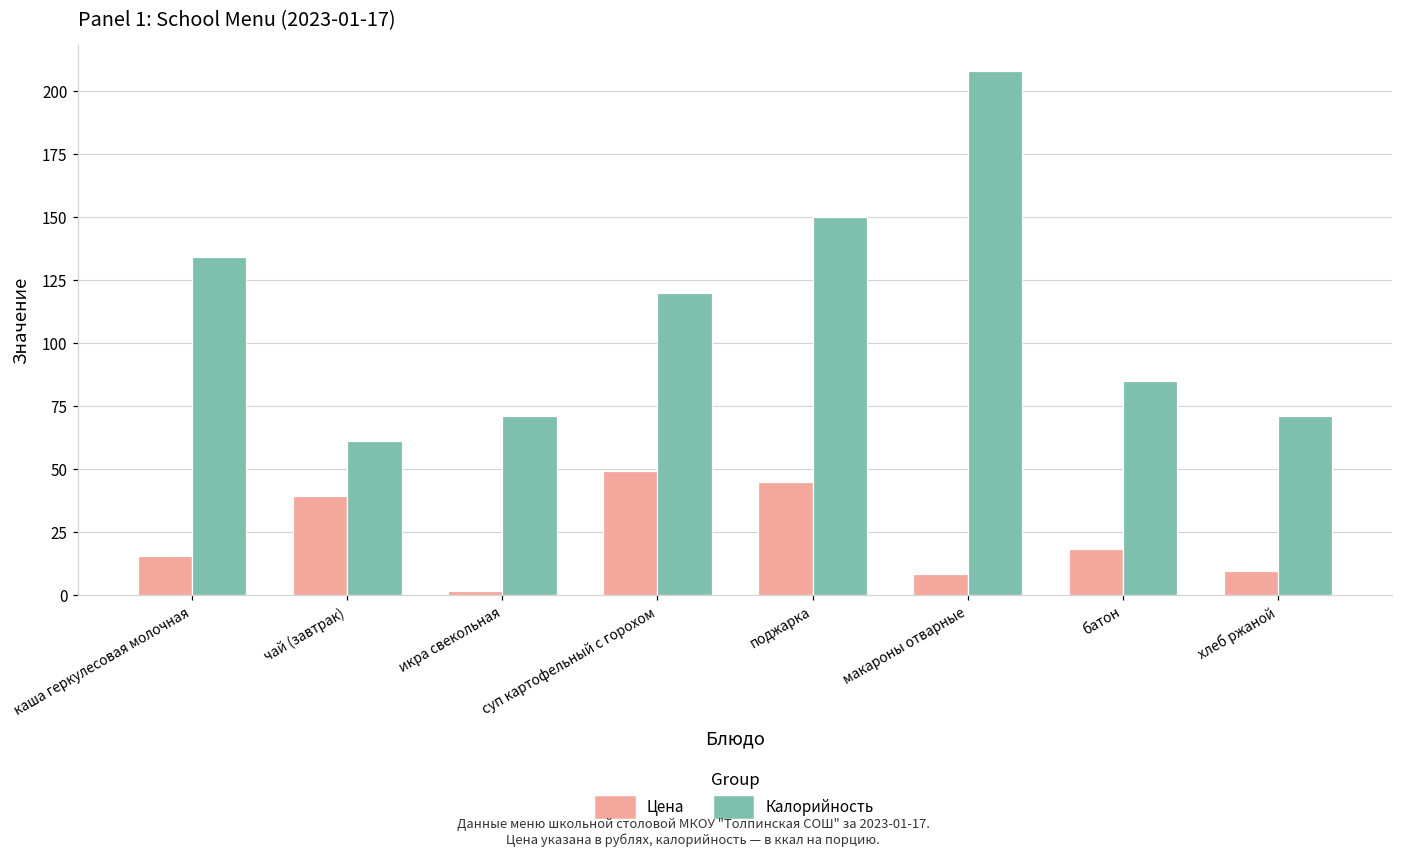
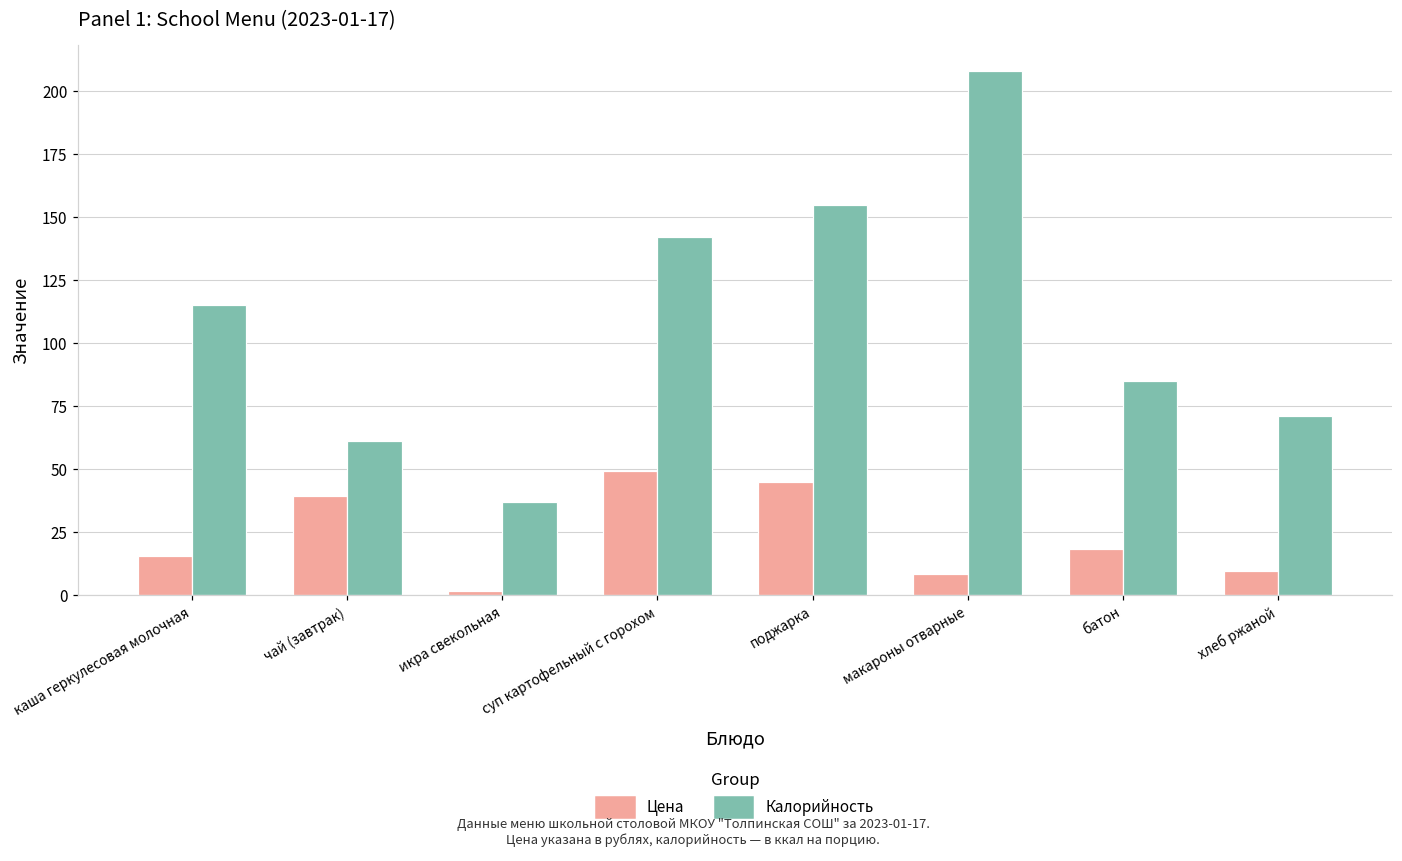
Калорийность, каша геркулесовая молочная: 134 -> 115
Калорийность, икра свекольная: 71 -> 37
Калорийность, суп картофельный с горохом: 120 -> 142
Калорийность, поджарка: 150 -> 155
